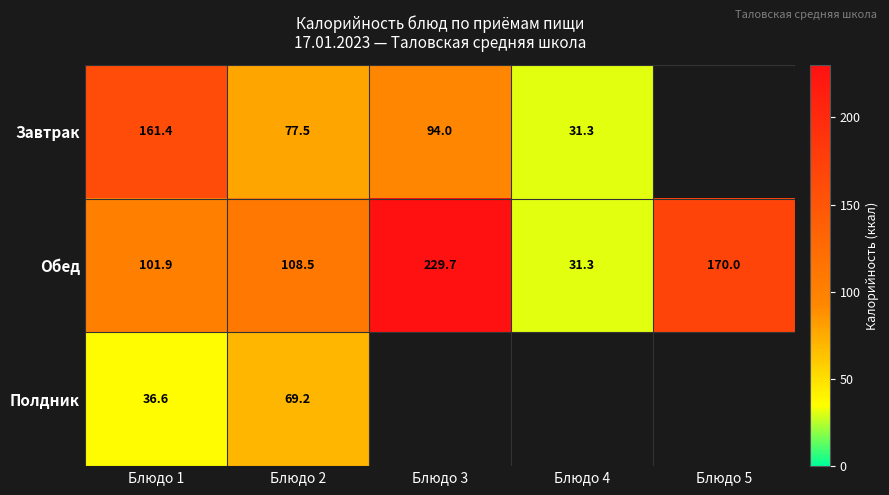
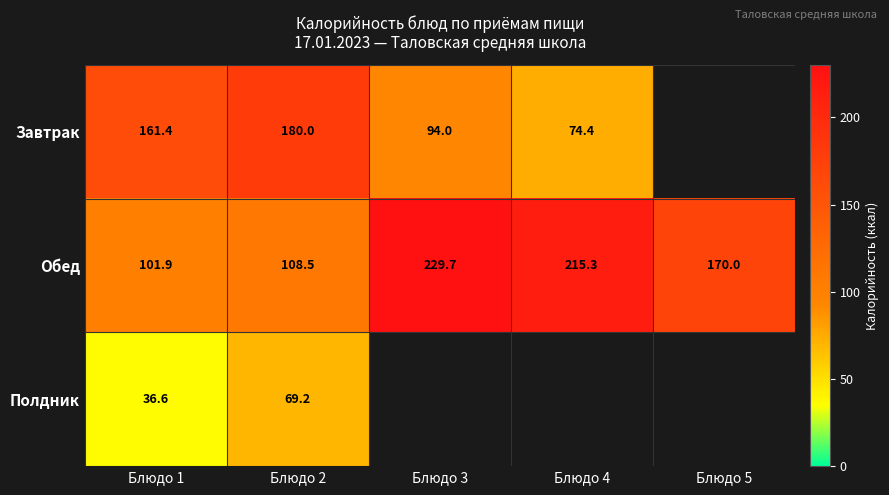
Завтрак, Блюдо 2: 77.5 -> 180.0
Завтрак, Блюдо 4: 31.3 -> 74.4
Обед, Блюдо 4: 31.3 -> 215.3
